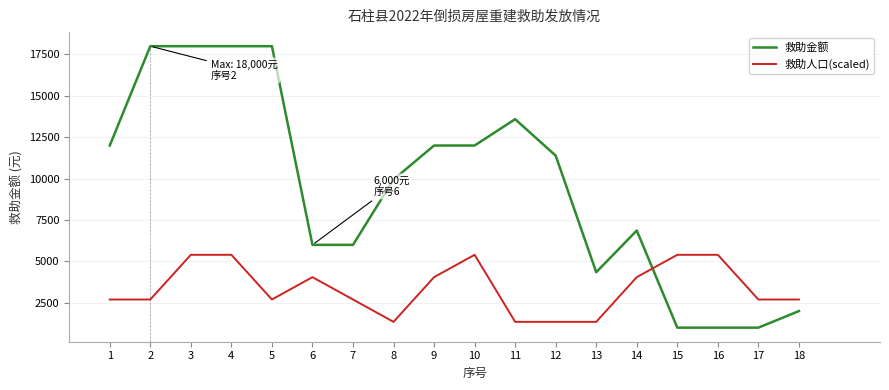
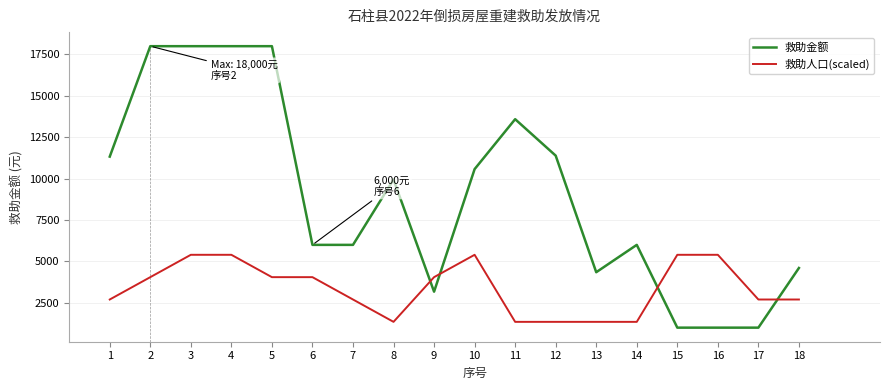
救助金额, 1: 12000 -> 11300
救助人口(scaled), 2: 2700 -> 4100
救助人口(scaled), 5: 2700 -> 4100
救助金额, 9: 12000 -> 3200
救助金额, 10: 12000 -> 10600
救助金额, 14: 6900 -> 6000
救助人口(scaled), 14: 4100 -> 1400
救助金额, 18: 2000 -> 4600
